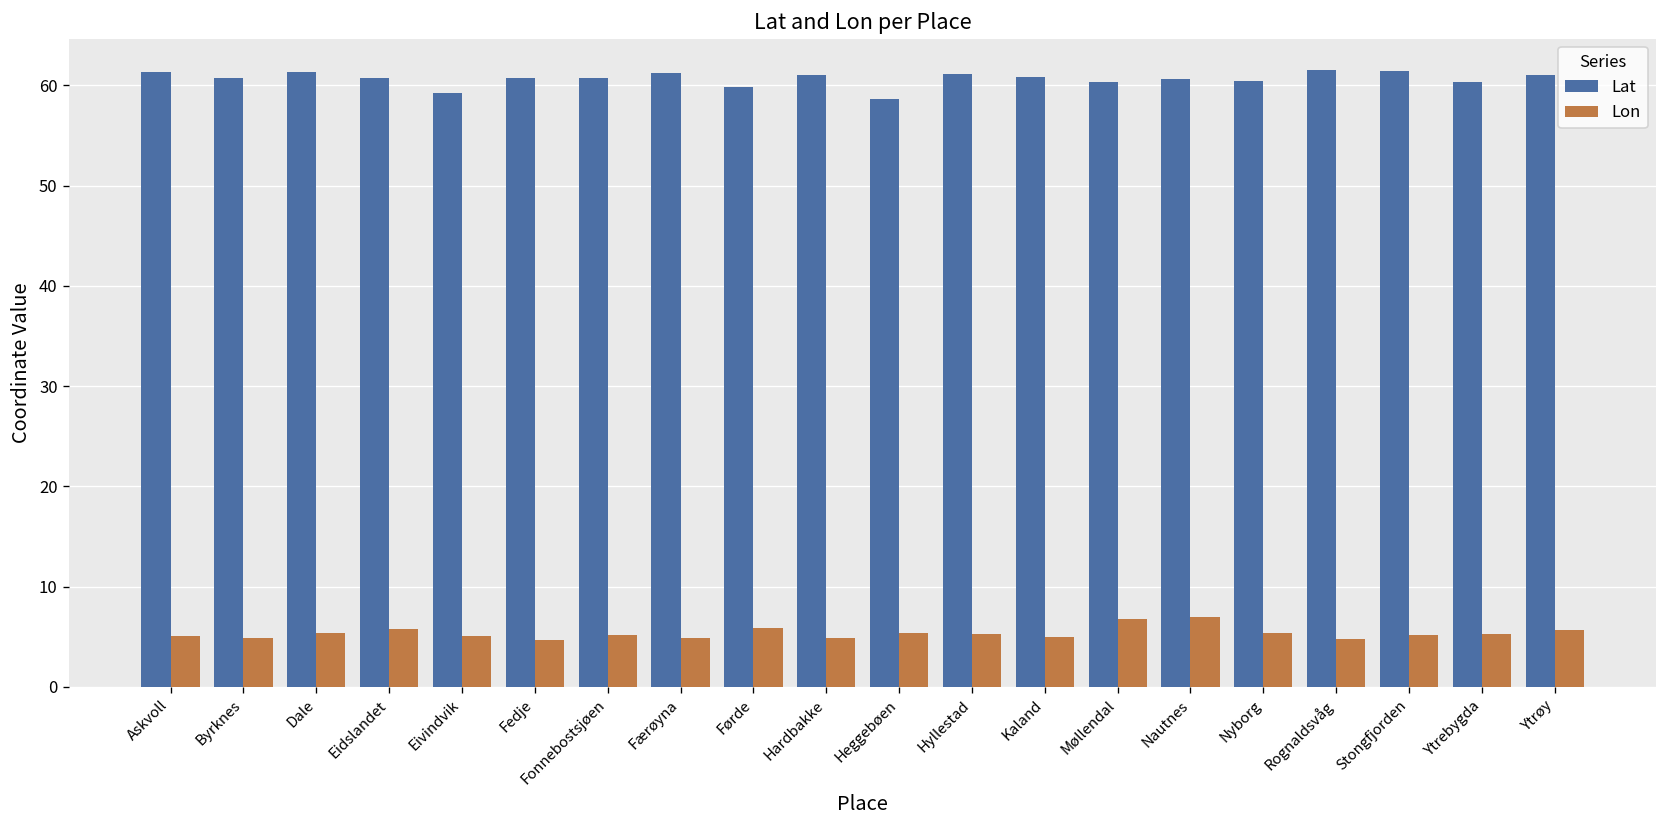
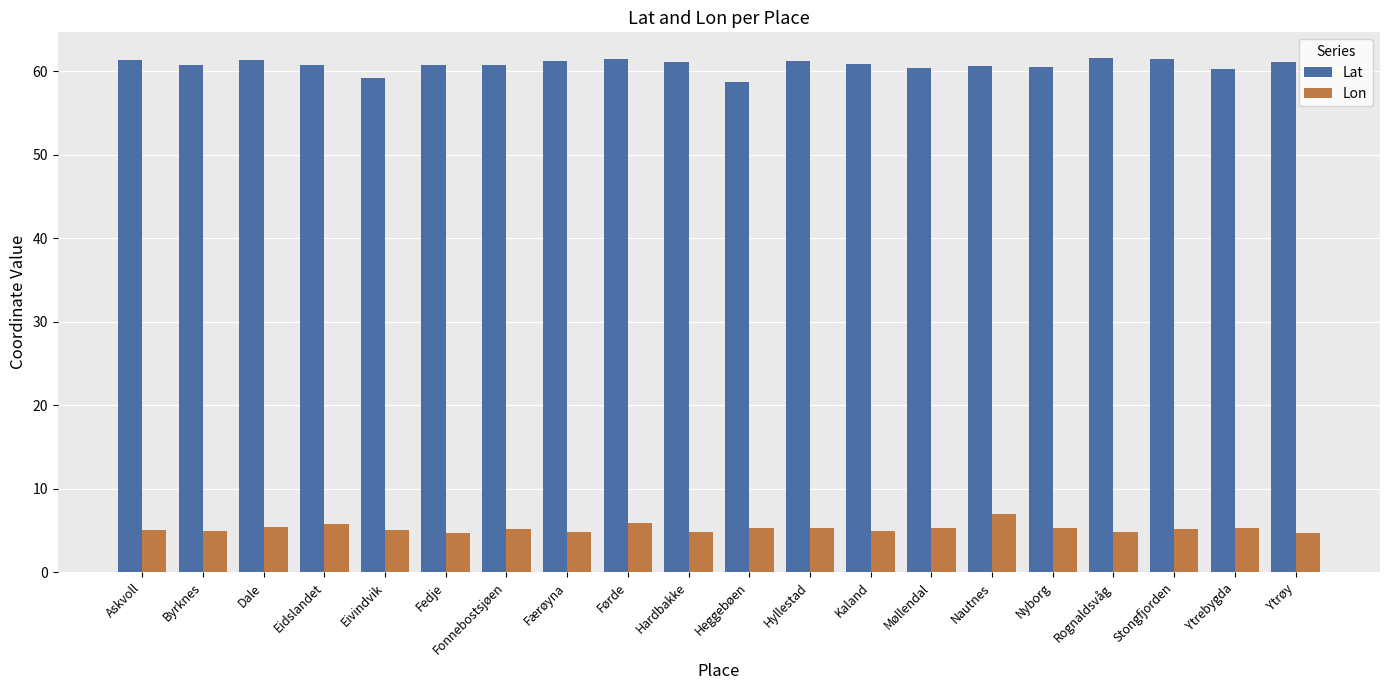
Lat, Førde: 60 -> 61
Lon, Møllendal: 7 -> 5
Lon, Ytrøy: 6 -> 5
